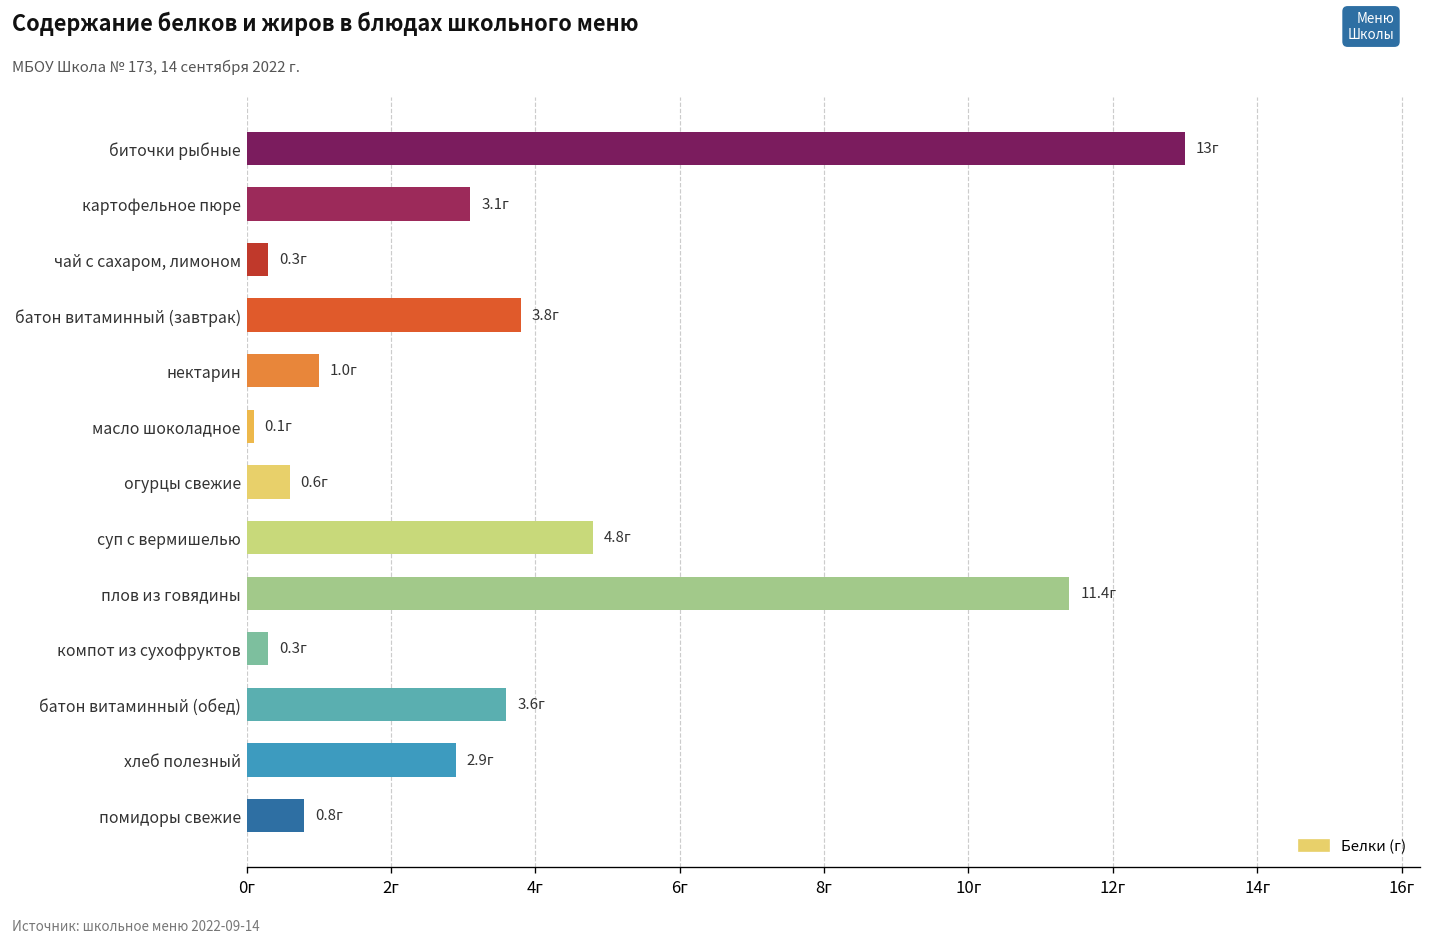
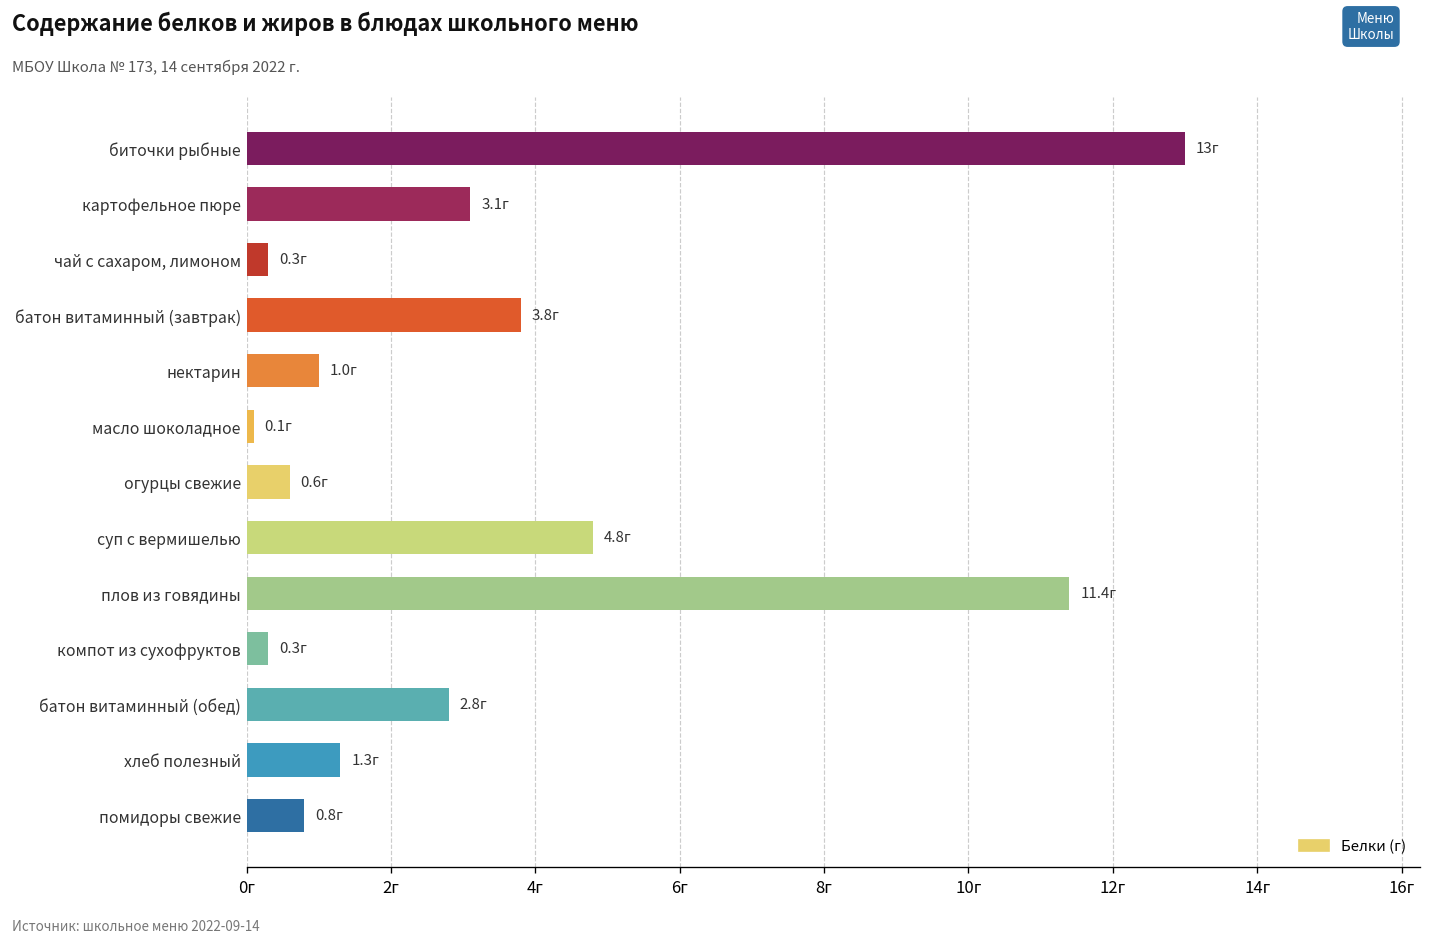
батон витаминный (обед): 3.6г -> 2.8г
хлеб полезный: 2.9г -> 1.3г
